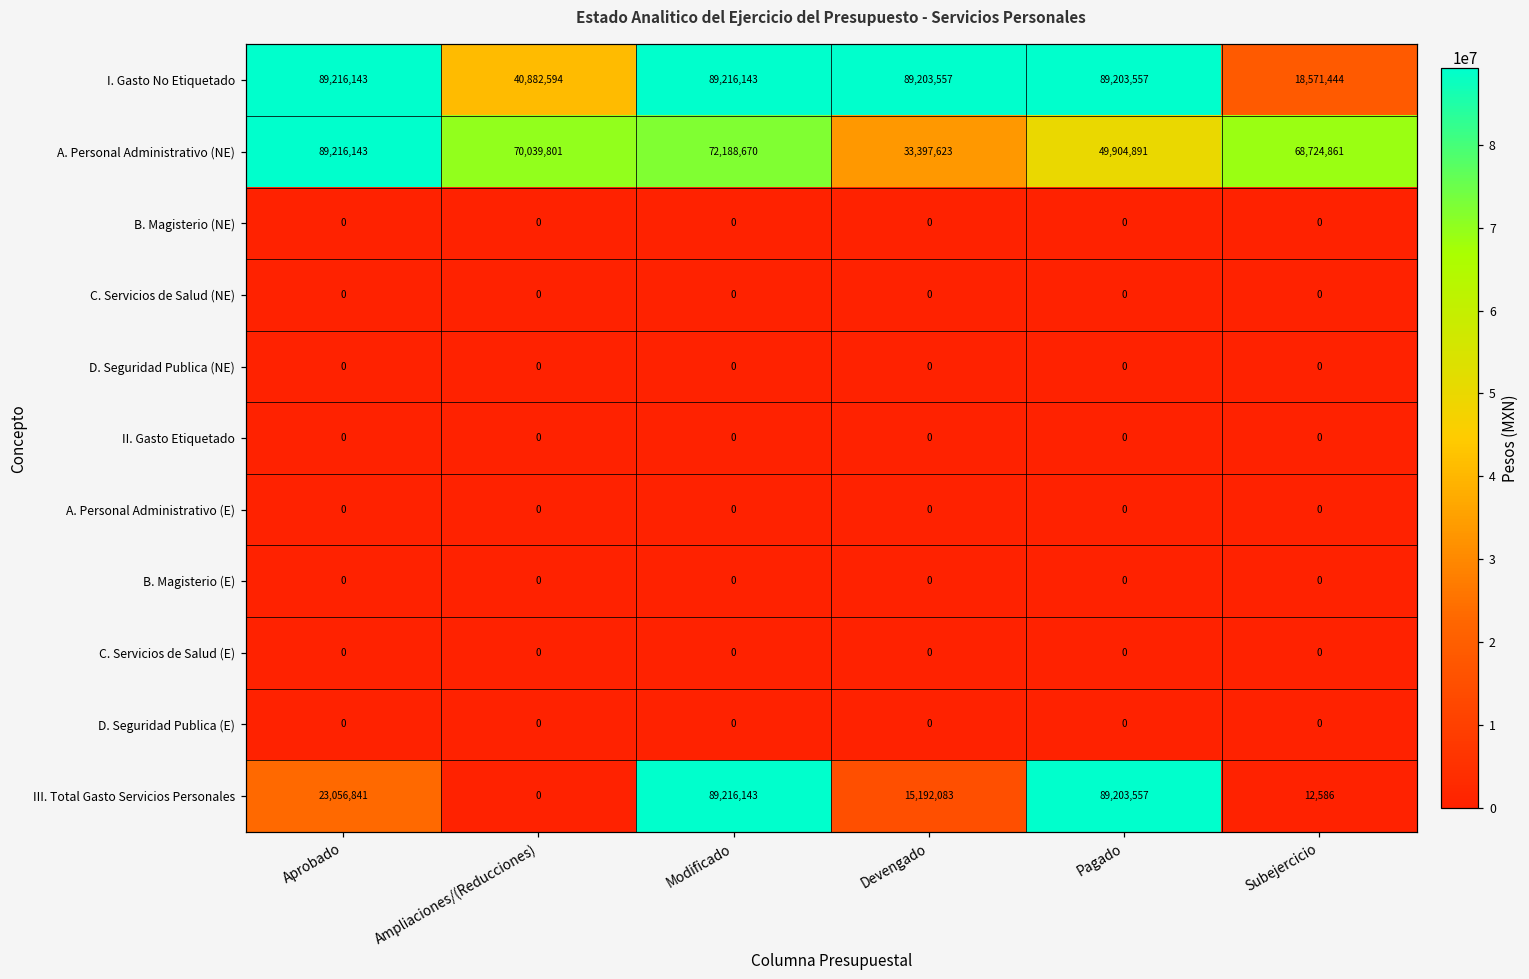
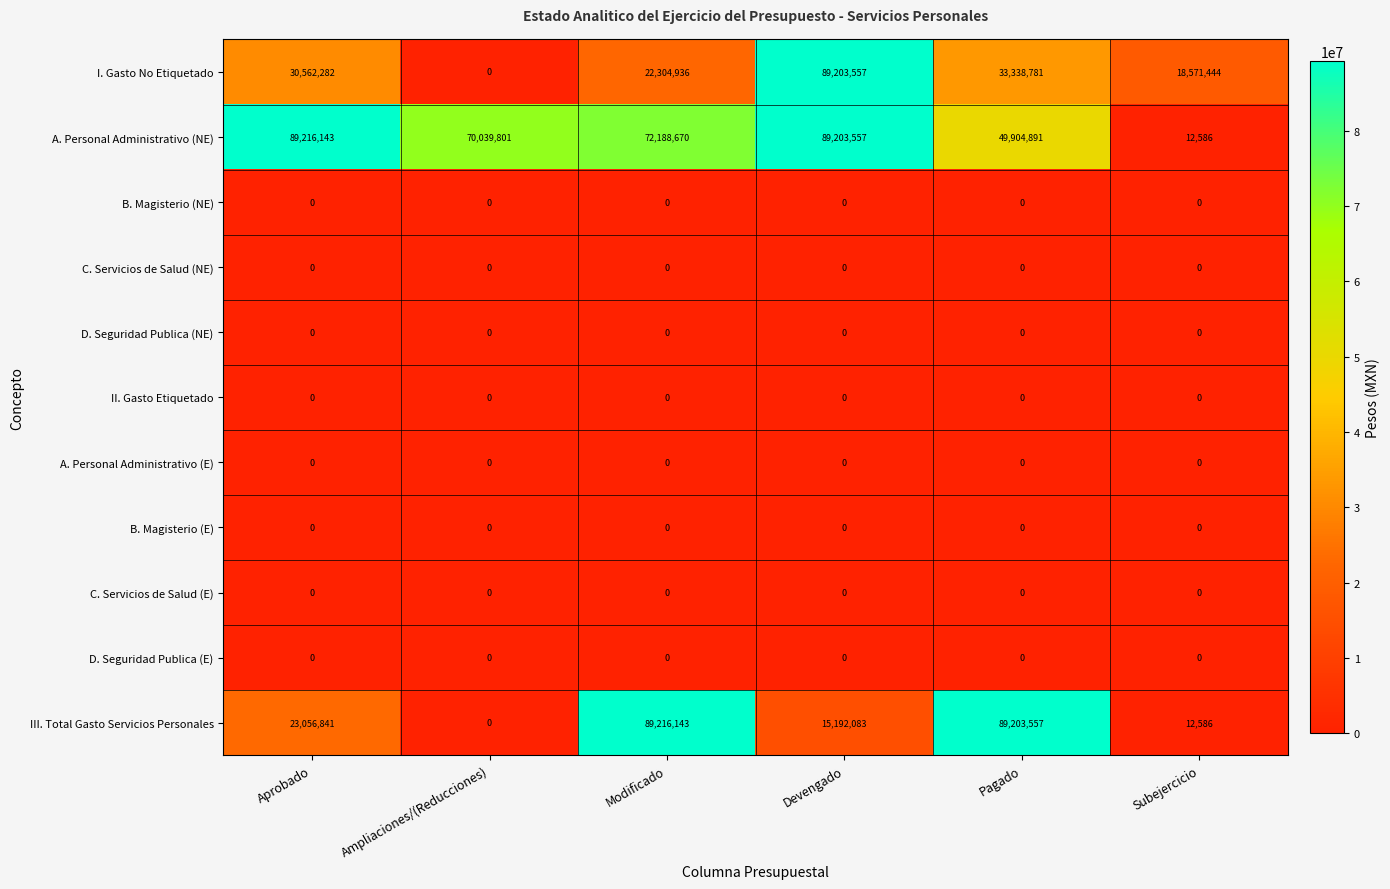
I. Gasto No Etiquetado, Aprobado: 89,216,143 -> 30,562,282
I. Gasto No Etiquetado, Ampliaciones/(Reducciones): 40,882,594 -> 0
I. Gasto No Etiquetado, Modificado: 89,216,143 -> 22,304,936
I. Gasto No Etiquetado, Pagado: 89,203,557 -> 33,338,781
A. Personal Administrativo (NE), Devengado: 33,397,623 -> 89,203,557
A. Personal Administrativo (NE), Subejercicio: 68,724,861 -> 12,586
